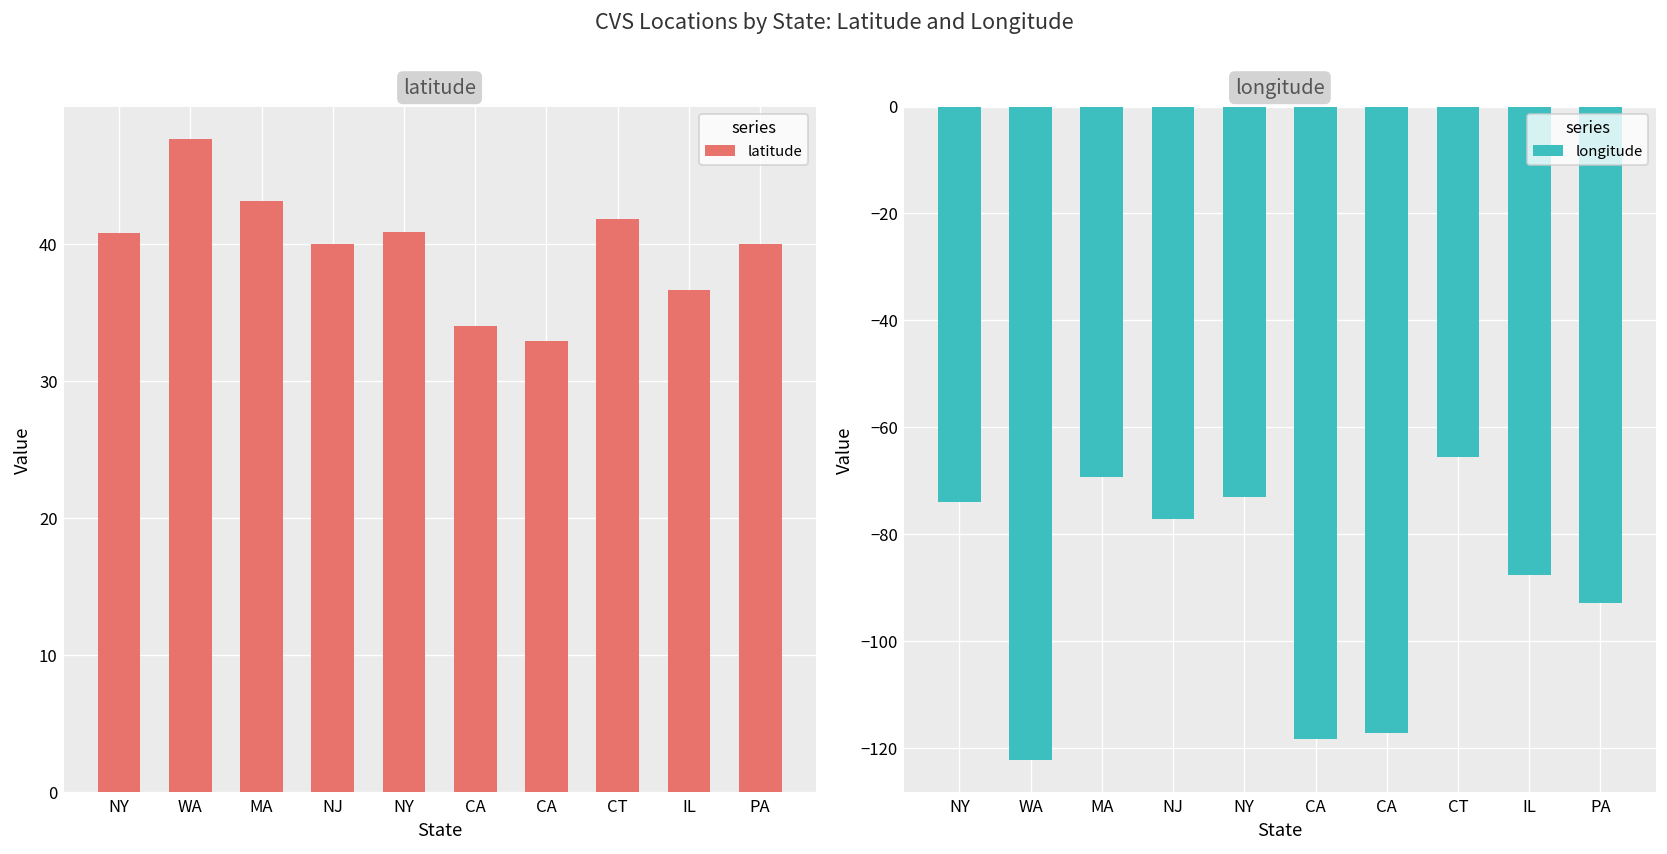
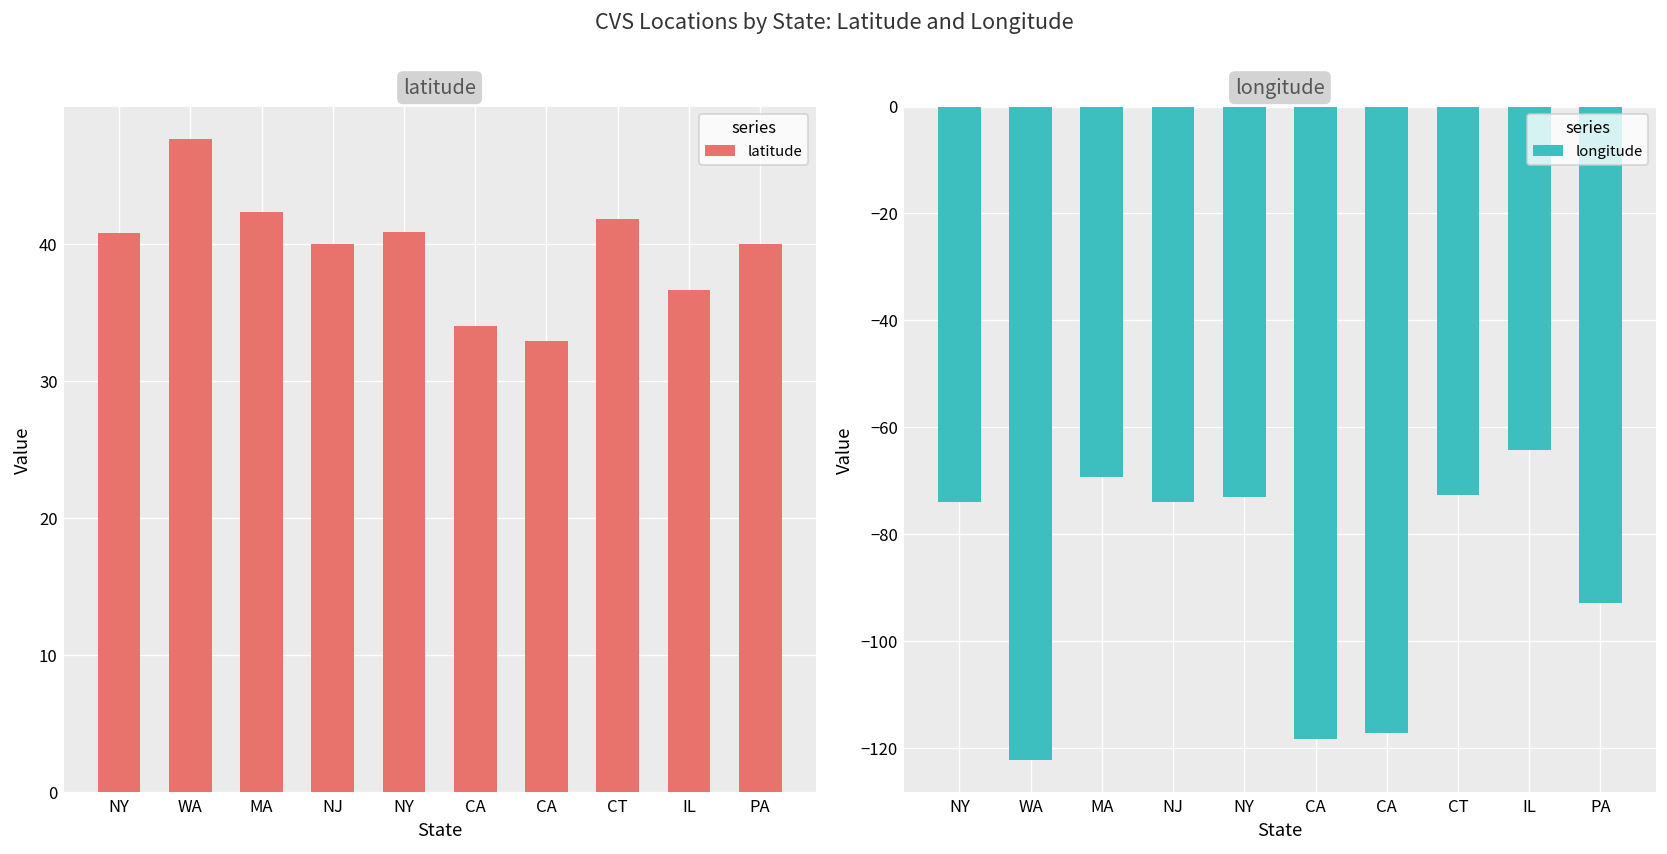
latitude, MA: 43.1 -> 42.3
longitude, NJ: -77 -> -74
longitude, CT: -66 -> -73
longitude, IL: -88 -> -64
